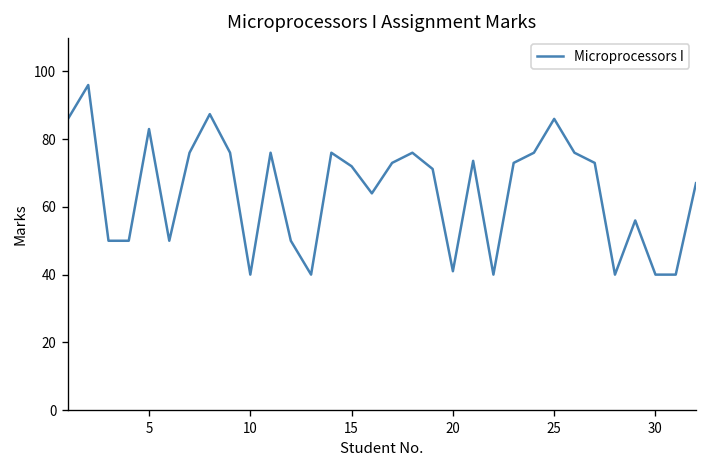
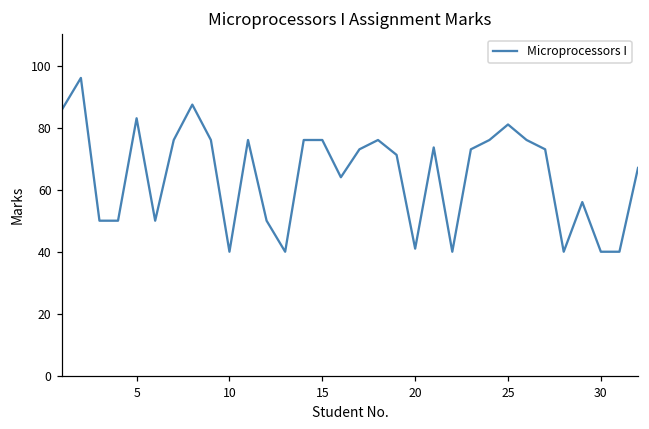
15: 72 -> 76
25: 86 -> 81
